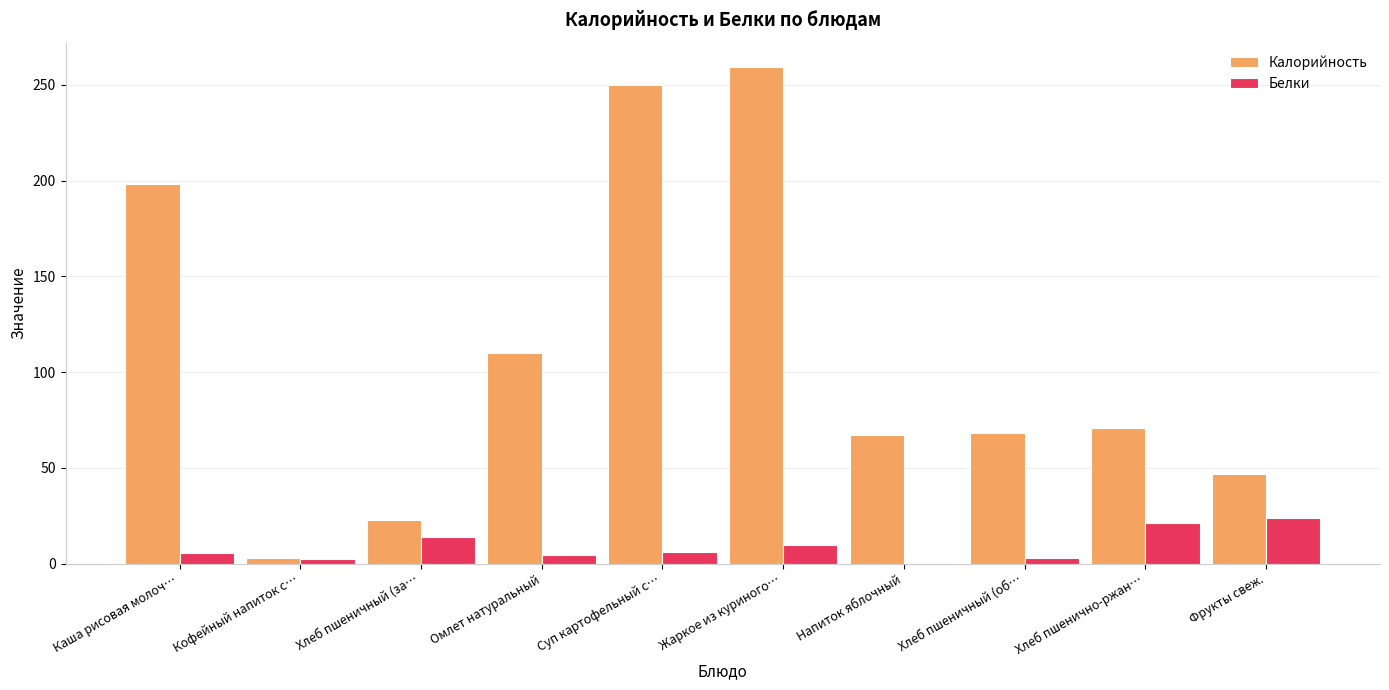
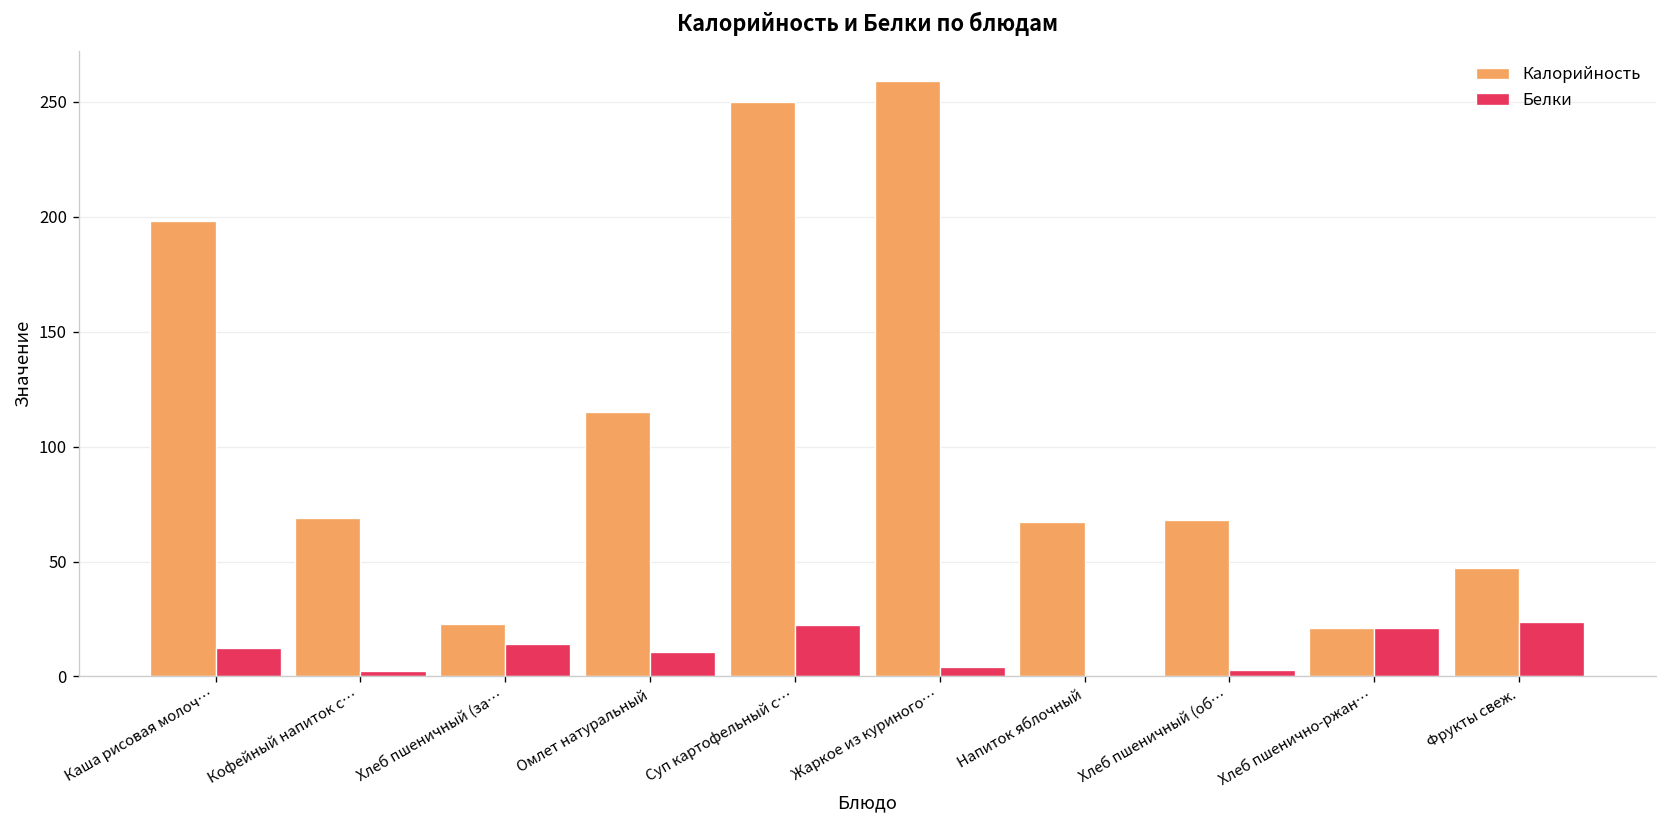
Белки, Каша рисовая молоч…: 6 -> 12
Калорийность, Кофейный напиток с…: 3 -> 69
Калорийность, Омлет натуральный: 110 -> 115
Белки, Омлет натуральный: 5 -> 11
Белки, Суп картофельный с…: 6 -> 22
Белки, Жаркое из куриного…: 10 -> 4
Калорийность, Хлеб пшенично-ржан…: 71 -> 21
